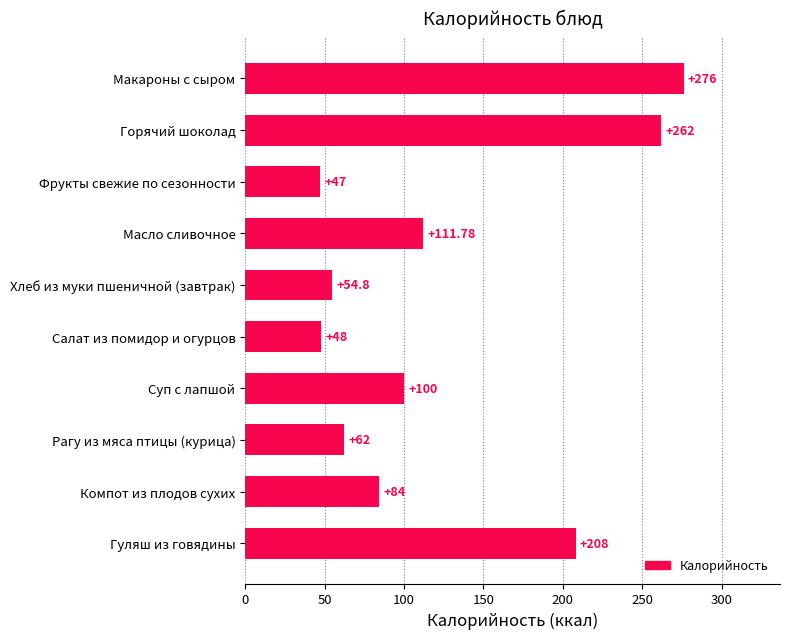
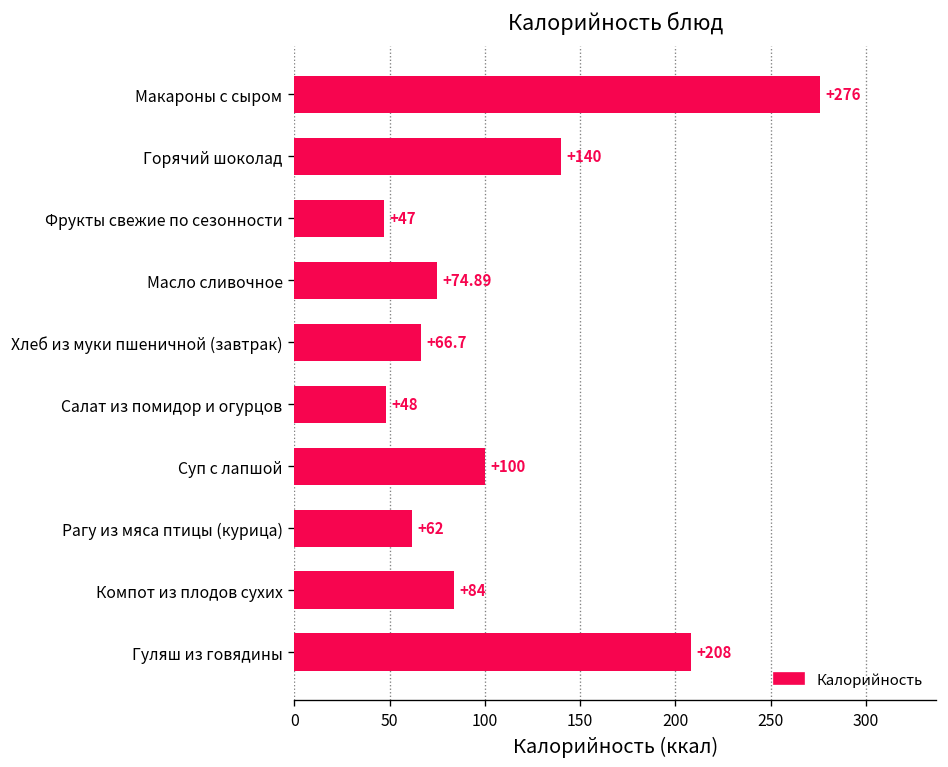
Горячий шоколад: +262 -> +140
Масло сливочное: +111.78 -> +74.89
Хлеб из муки пшеничной (завтрак): +54.8 -> +66.7
